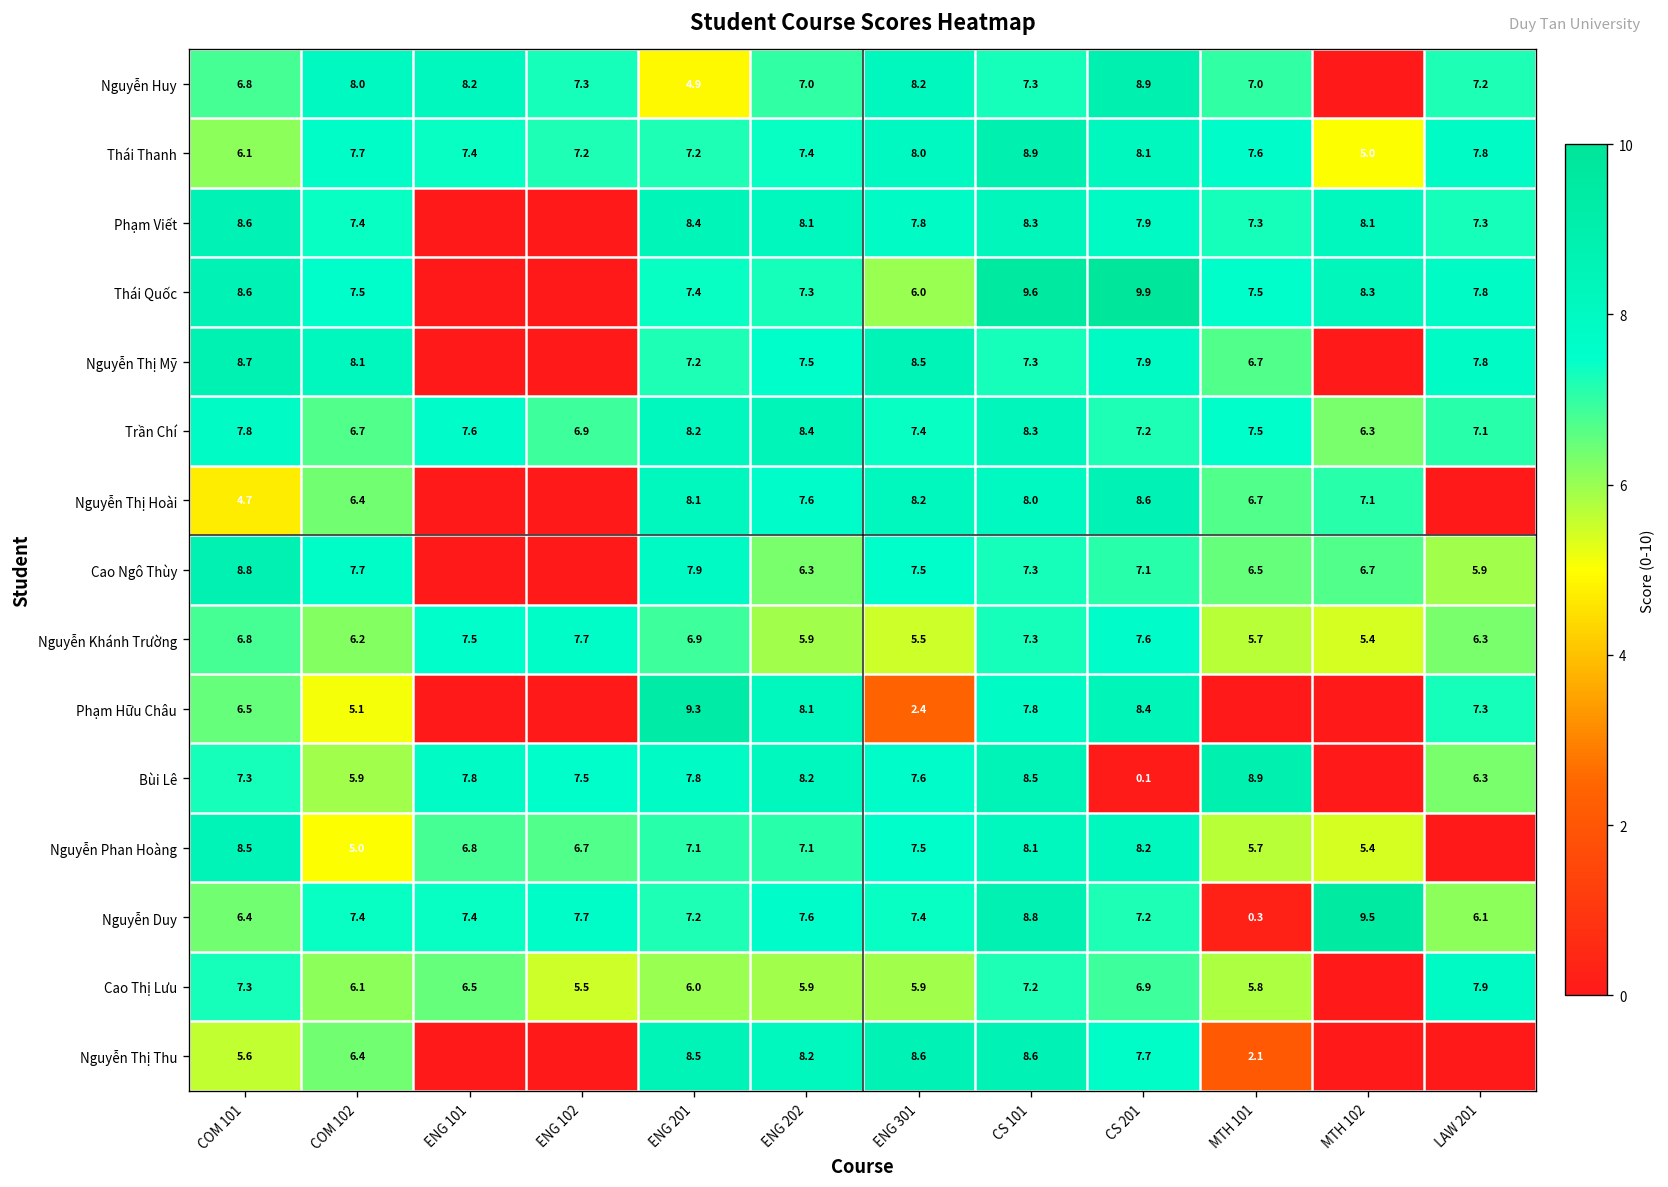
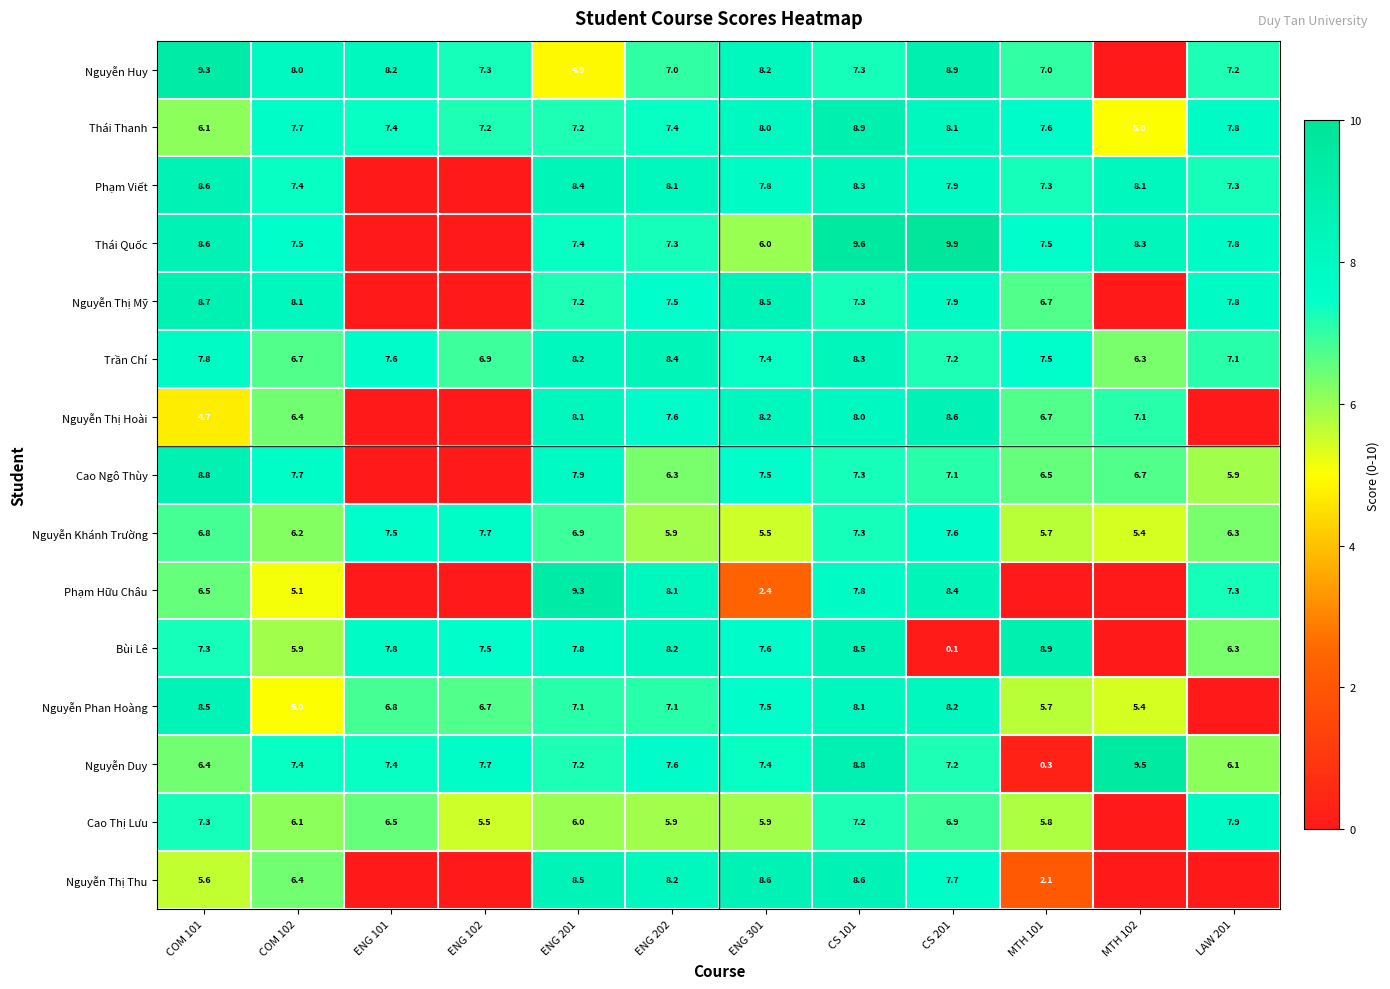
Nguyễn Huy, COM 101: 6.8 -> 9.3
